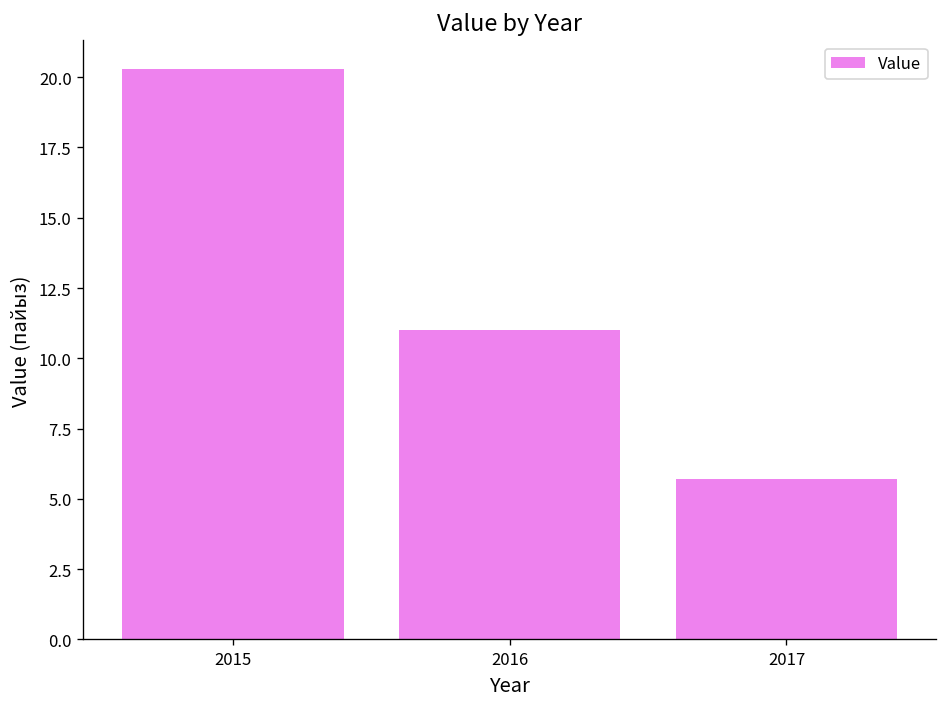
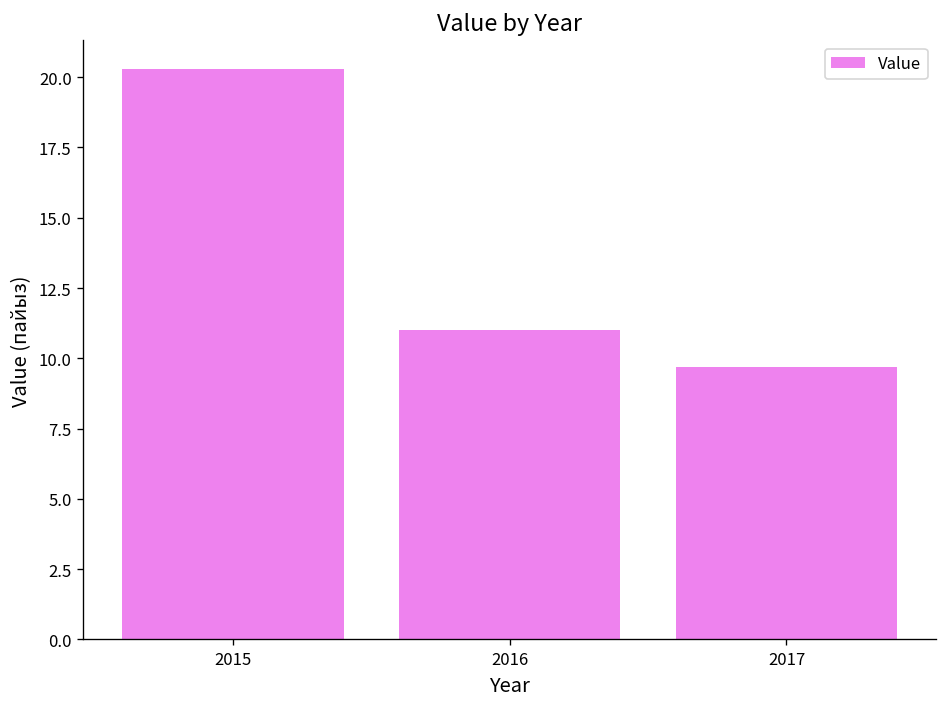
2017: 5.7 -> 9.7
